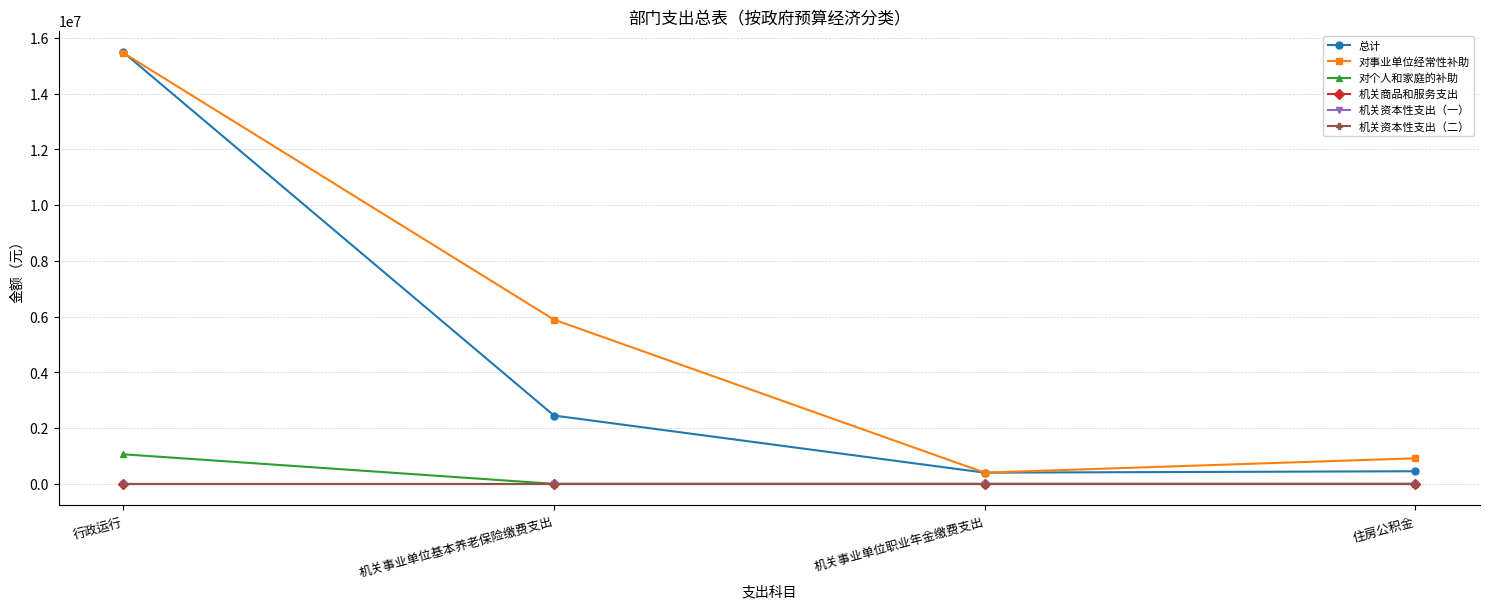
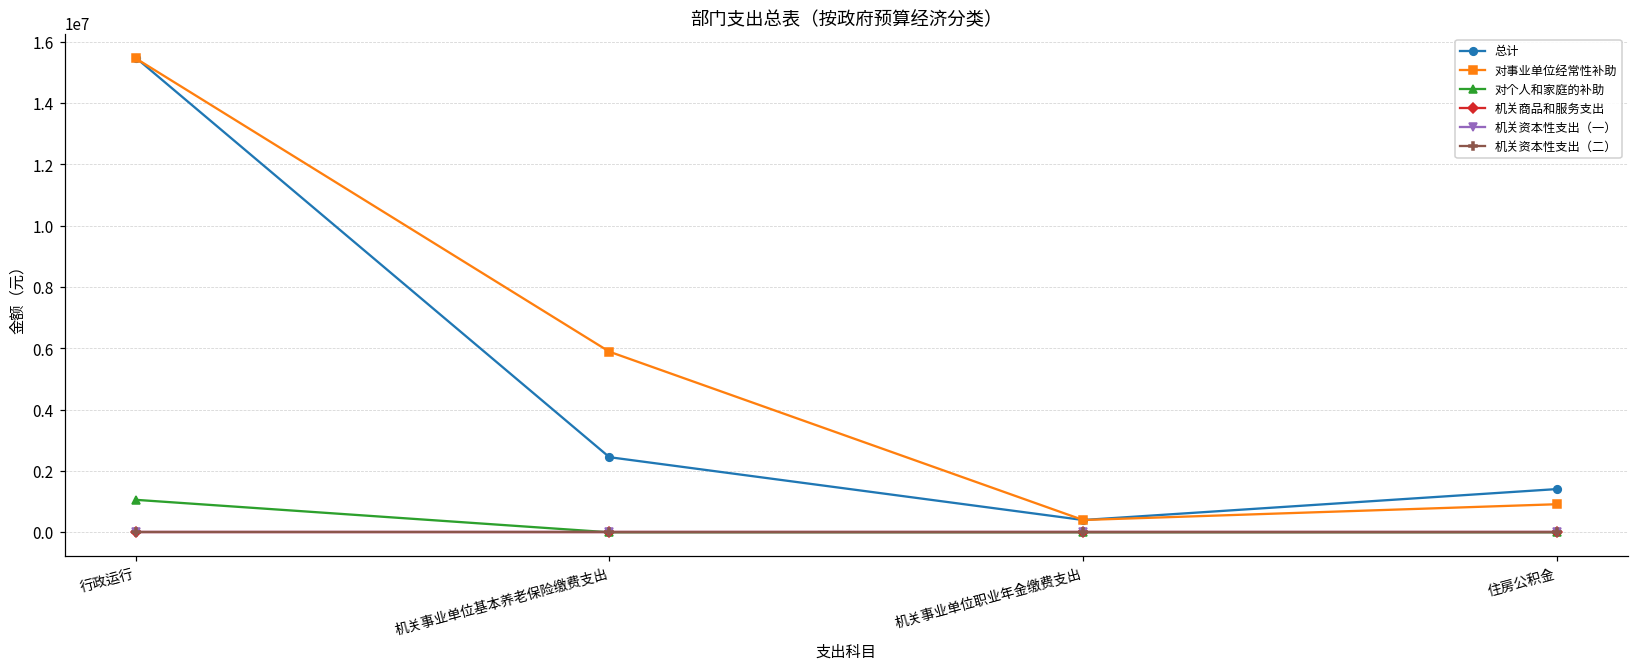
总计, 住房公积金: 500000 -> 1400000
